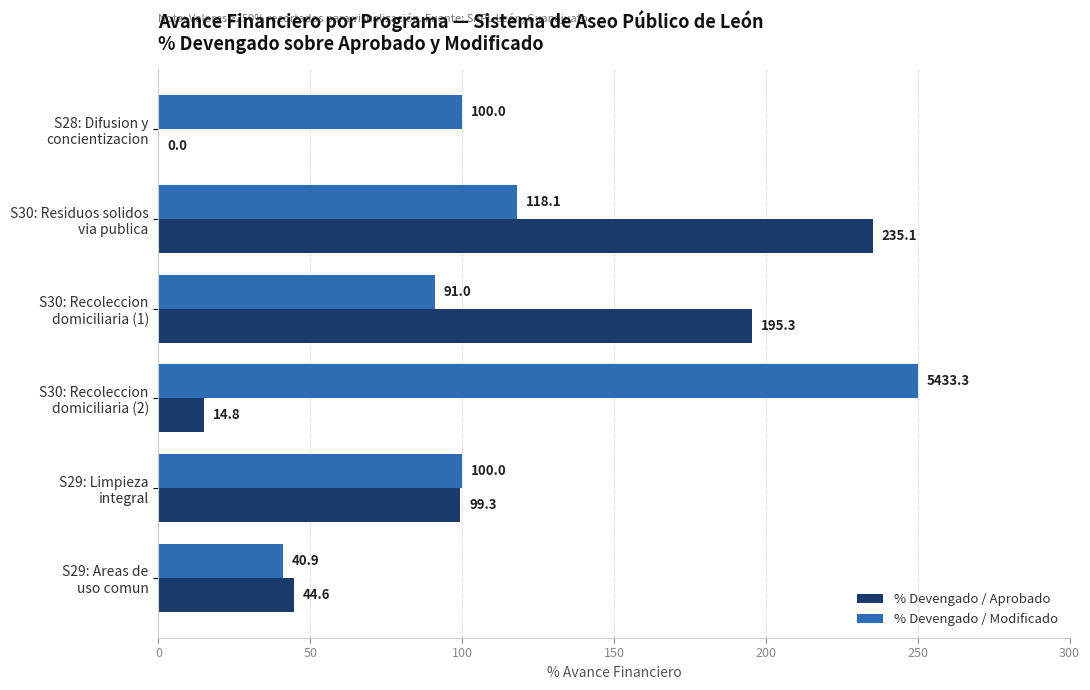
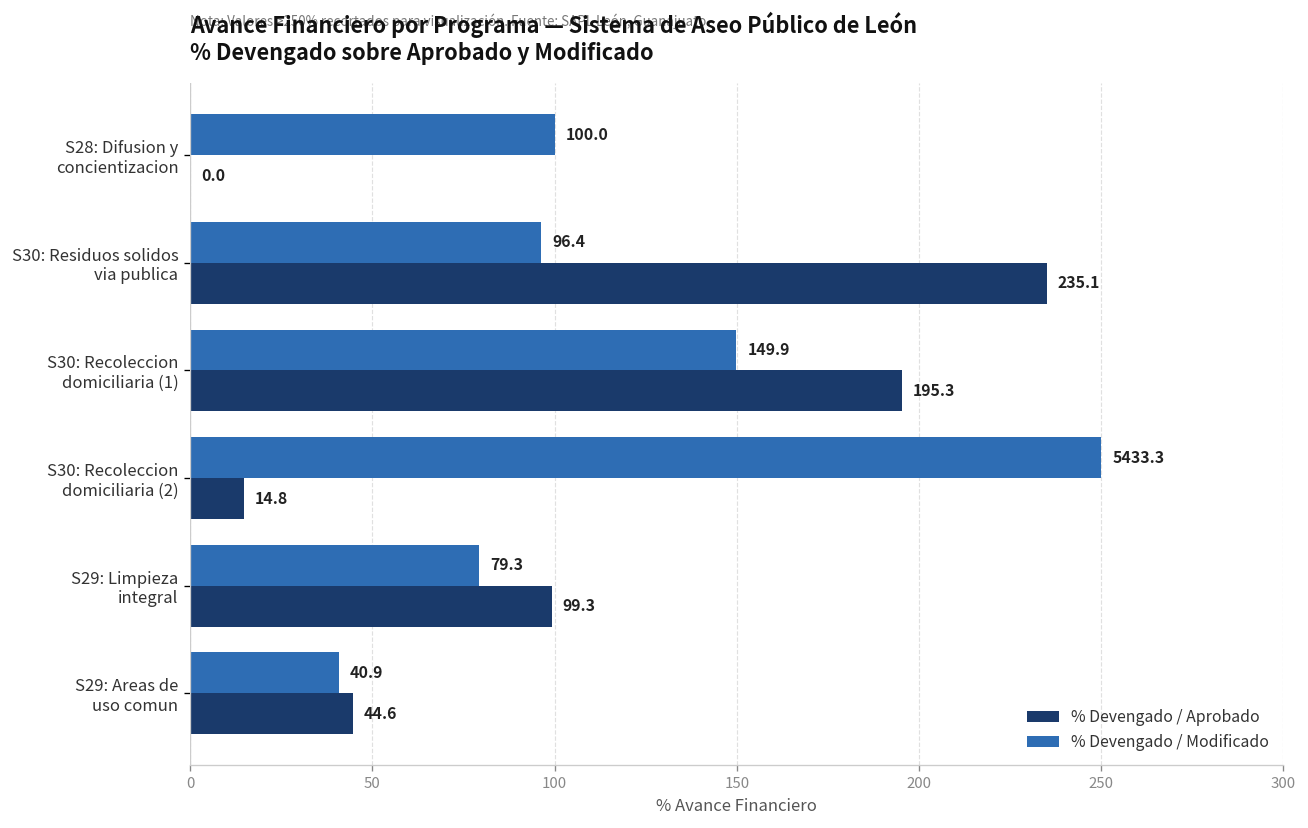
% Devengado / Modificado, S30: Residuos solidos via publica: 118.1 -> 96.4
% Devengado / Modificado, S30: Recoleccion domiciliaria (1): 91.0 -> 149.9
% Devengado / Modificado, S29: Limpieza integral: 100.0 -> 79.3
